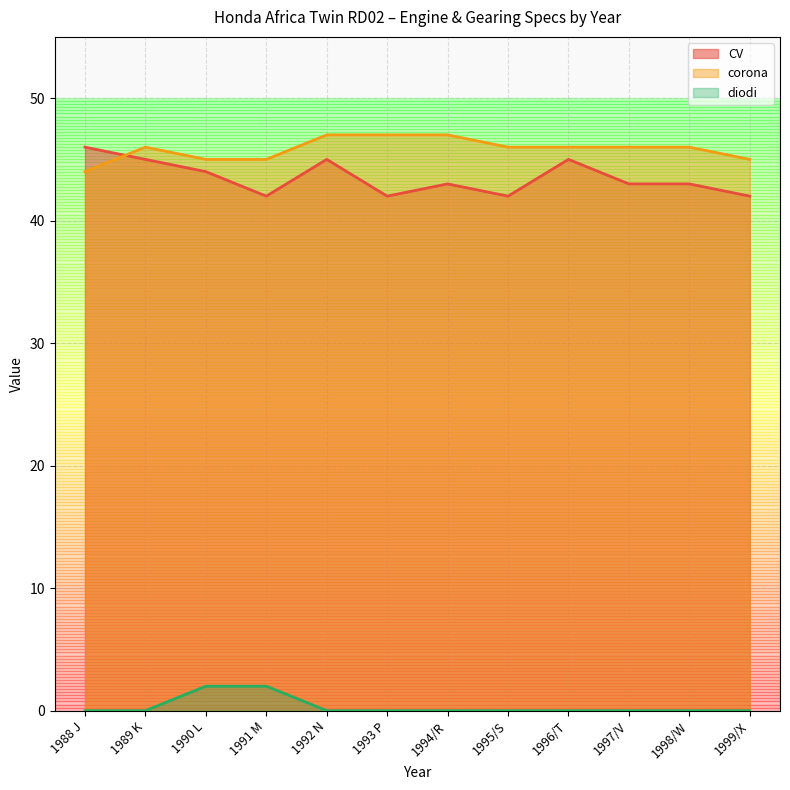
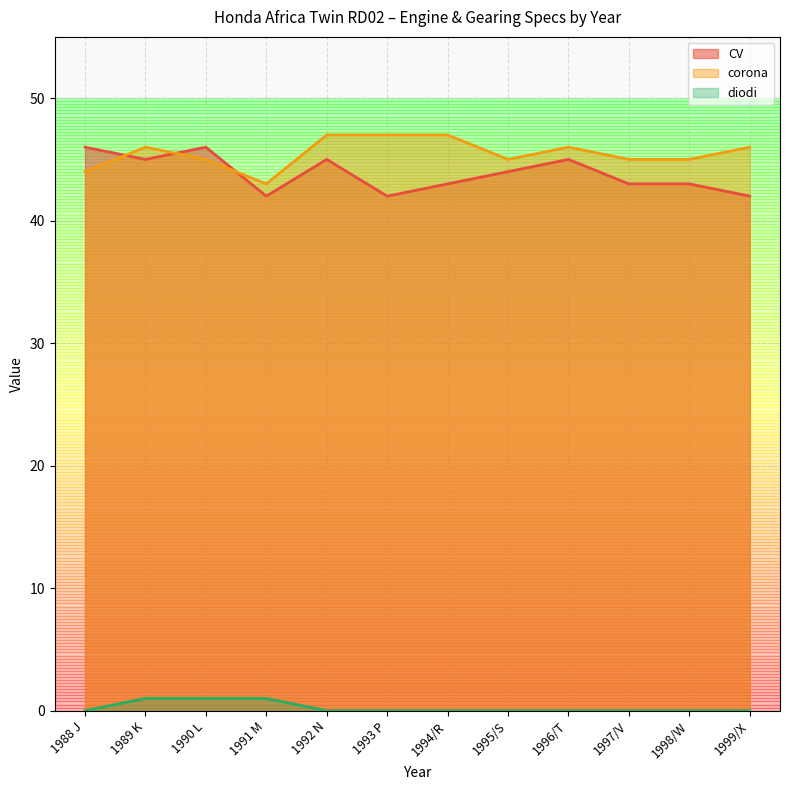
diodi, 1989 K: 0 -> 1
CV, 1990 L: 44 -> 46
diodi, 1990 L: 2 -> 1
corona, 1991 M: 45 -> 43
diodi, 1991 M: 2 -> 1
CV, 1995/S: 42 -> 44
corona, 1995/S: 46 -> 45
corona, 1997/V: 46 -> 45
corona, 1998/W: 46 -> 45
corona, 1999/X: 45 -> 46
